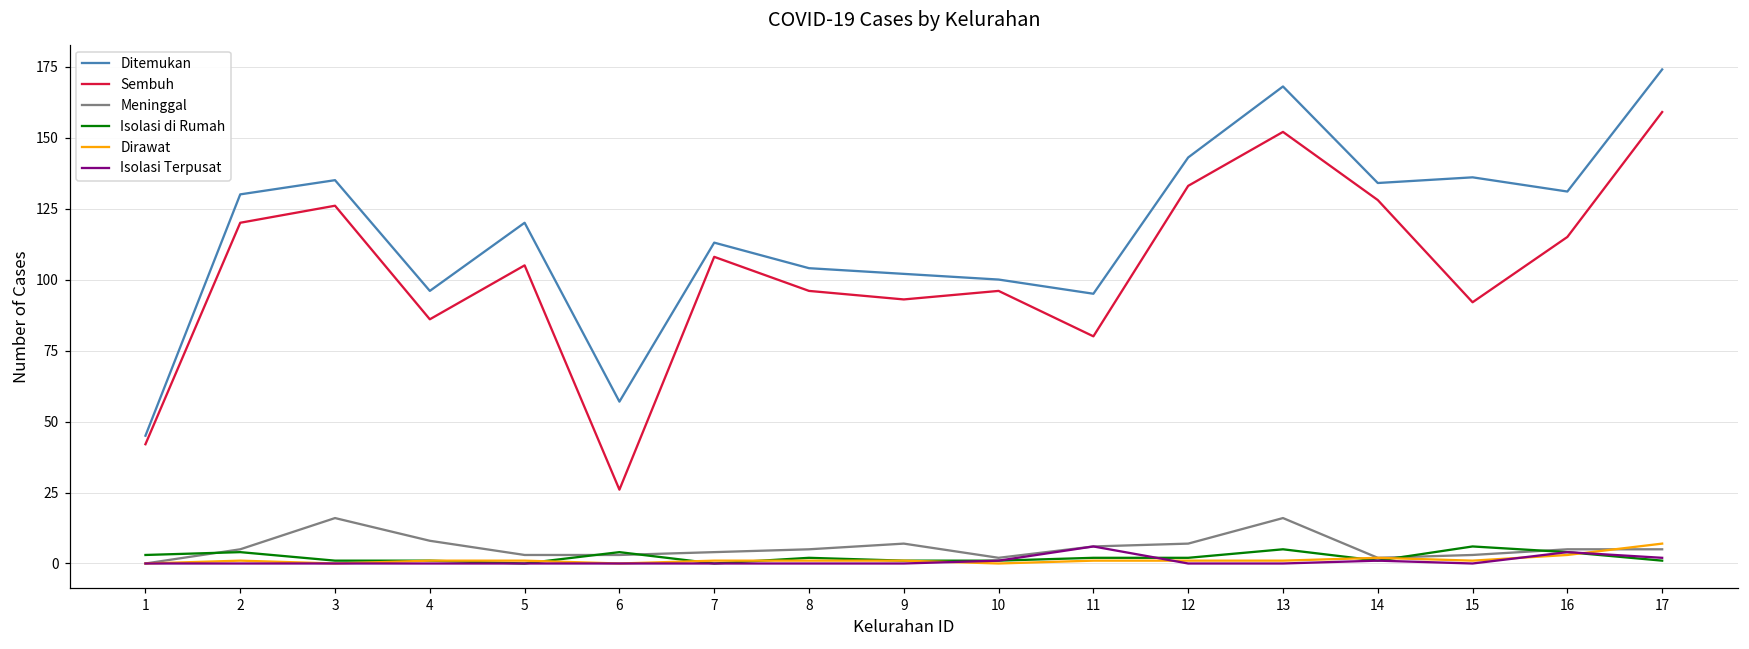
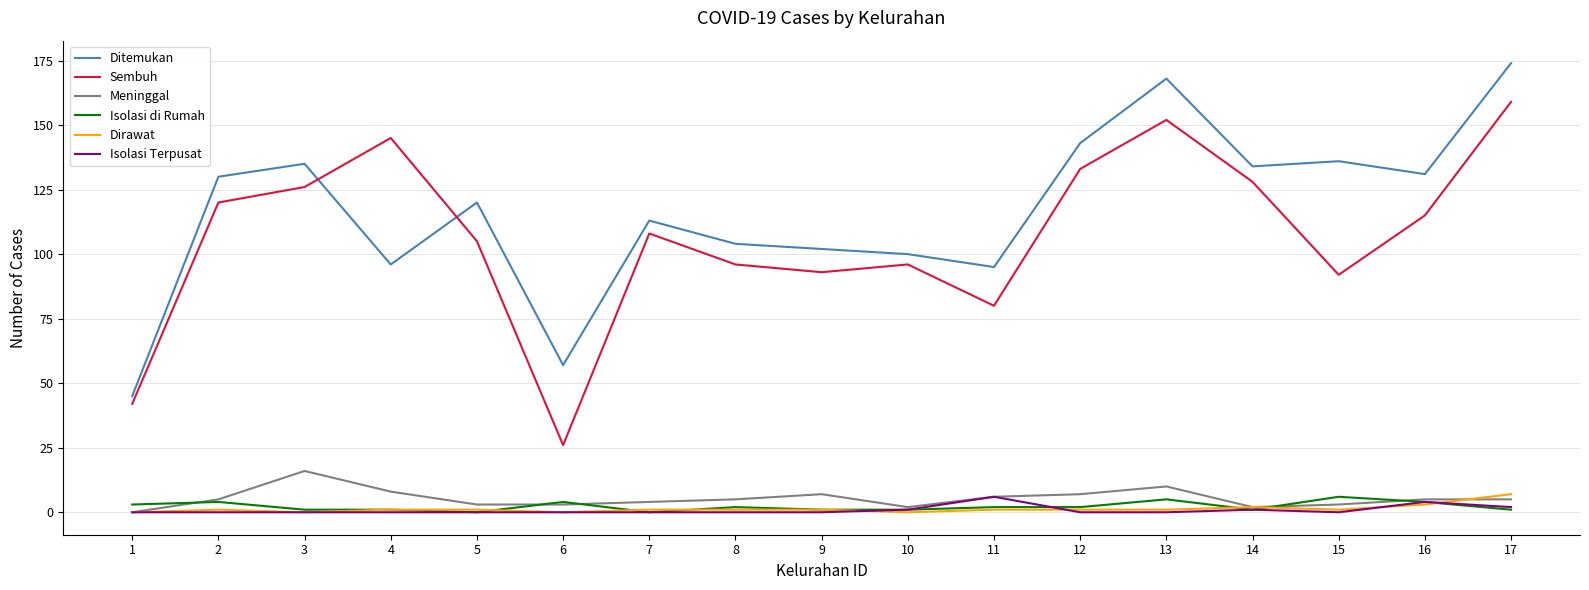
Sembuh, 4: 86 -> 145
Meninggal, 13: 16 -> 10
